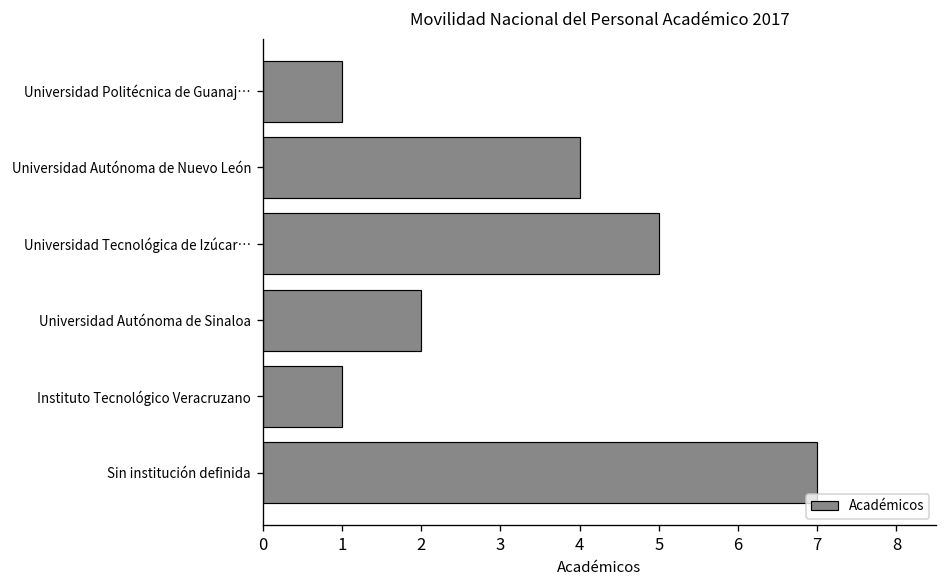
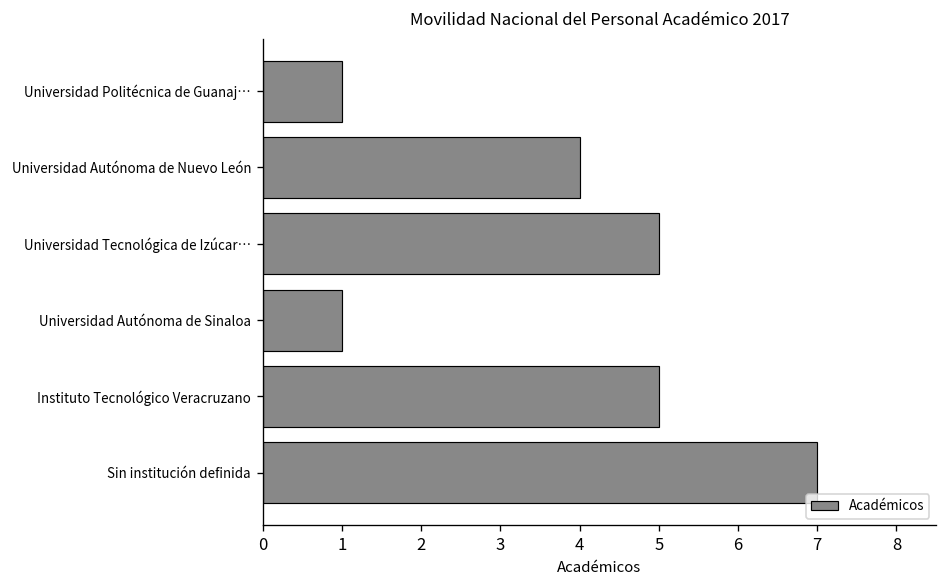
Universidad Autónoma de Sinaloa: 2 -> 1
Instituto Tecnológico Veracruzano: 1 -> 5
